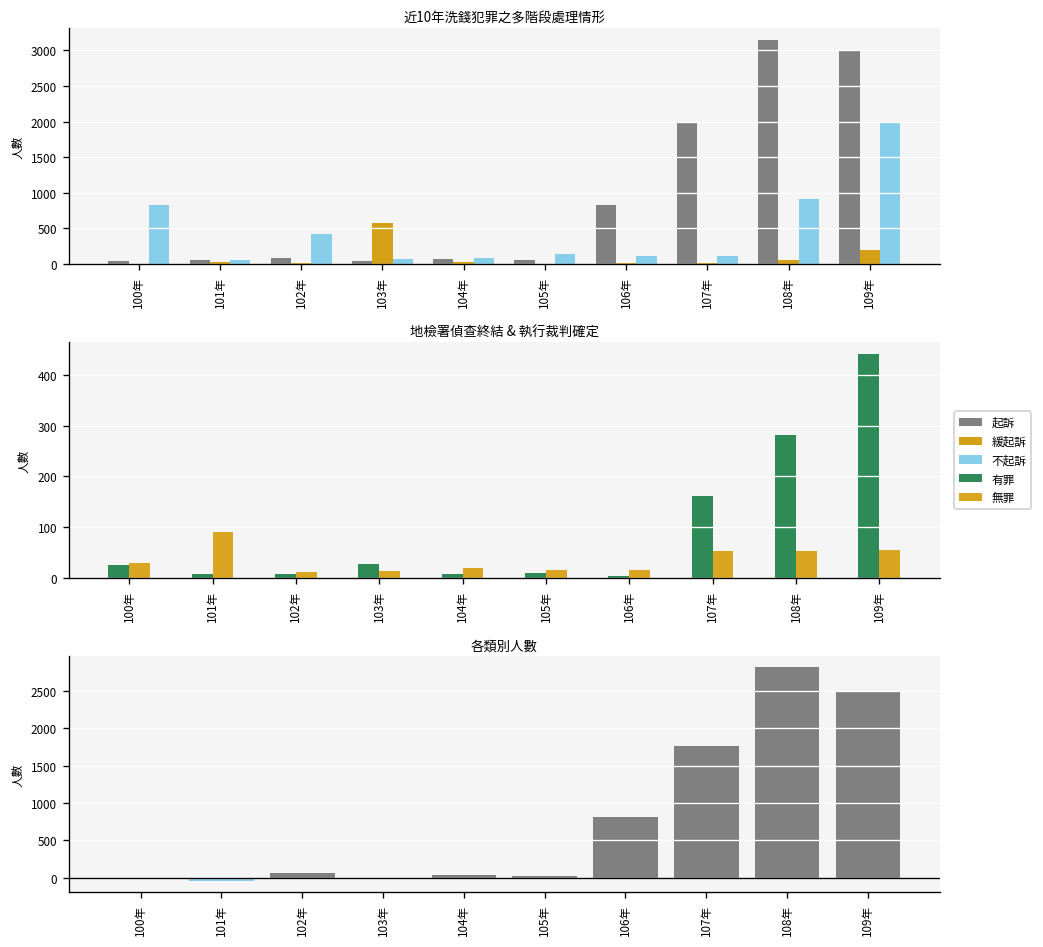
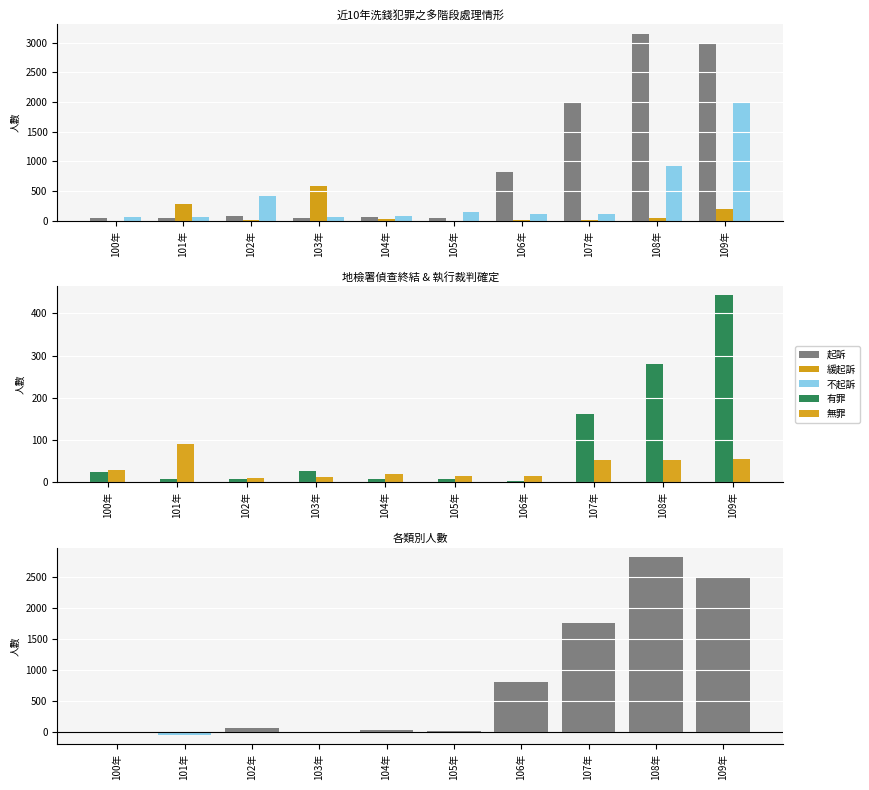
近10年洗錢犯罪之多階段處理情形, 不起訴, 100年: 800 -> 100
近10年洗錢犯罪之多階段處理情形, 緩起訴, 101年: 0 -> 300
